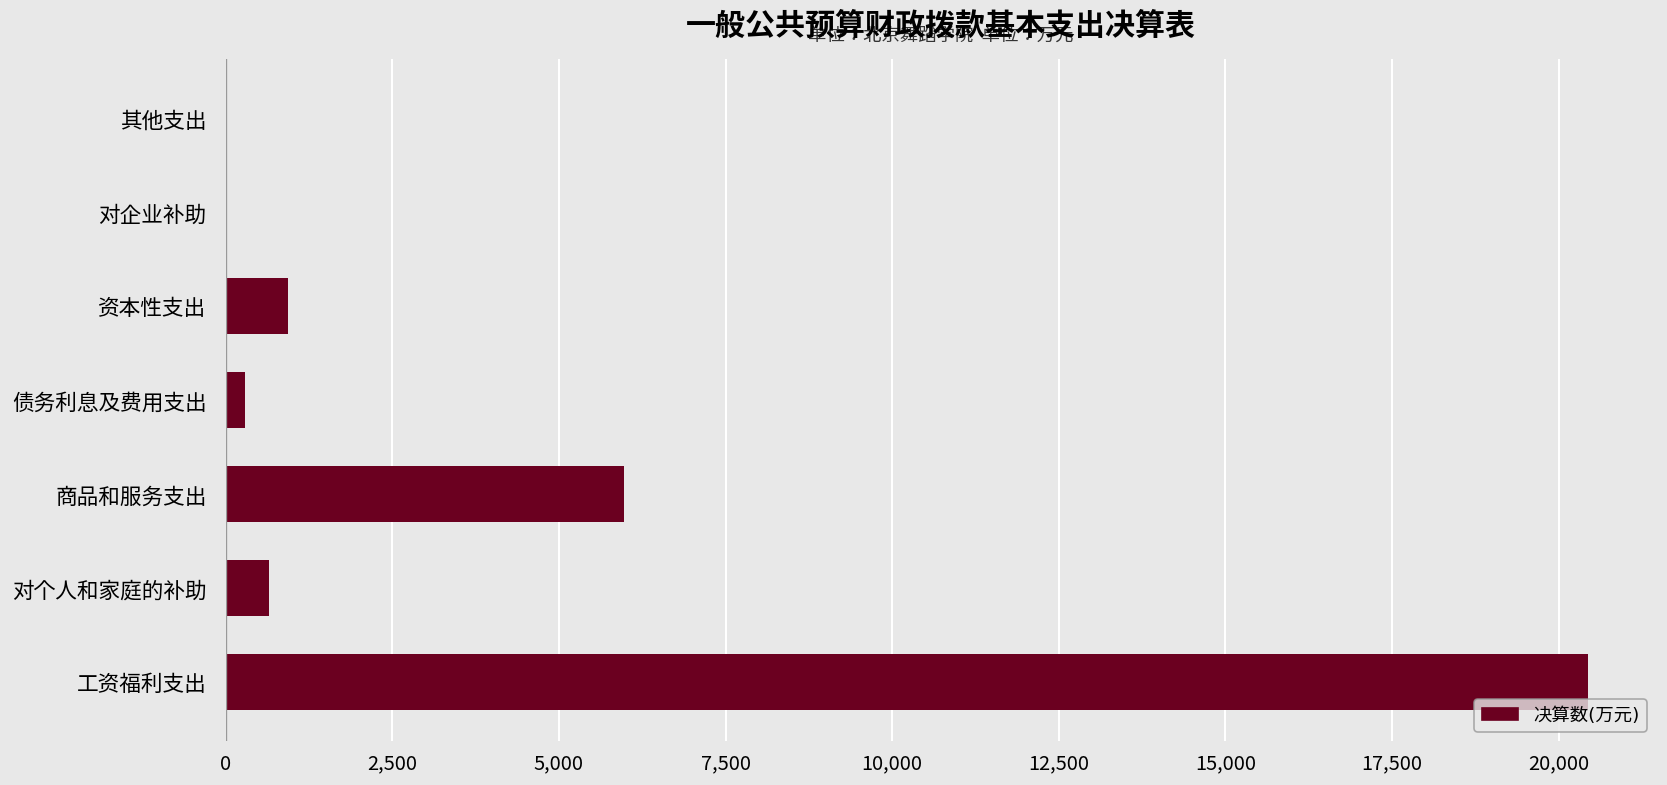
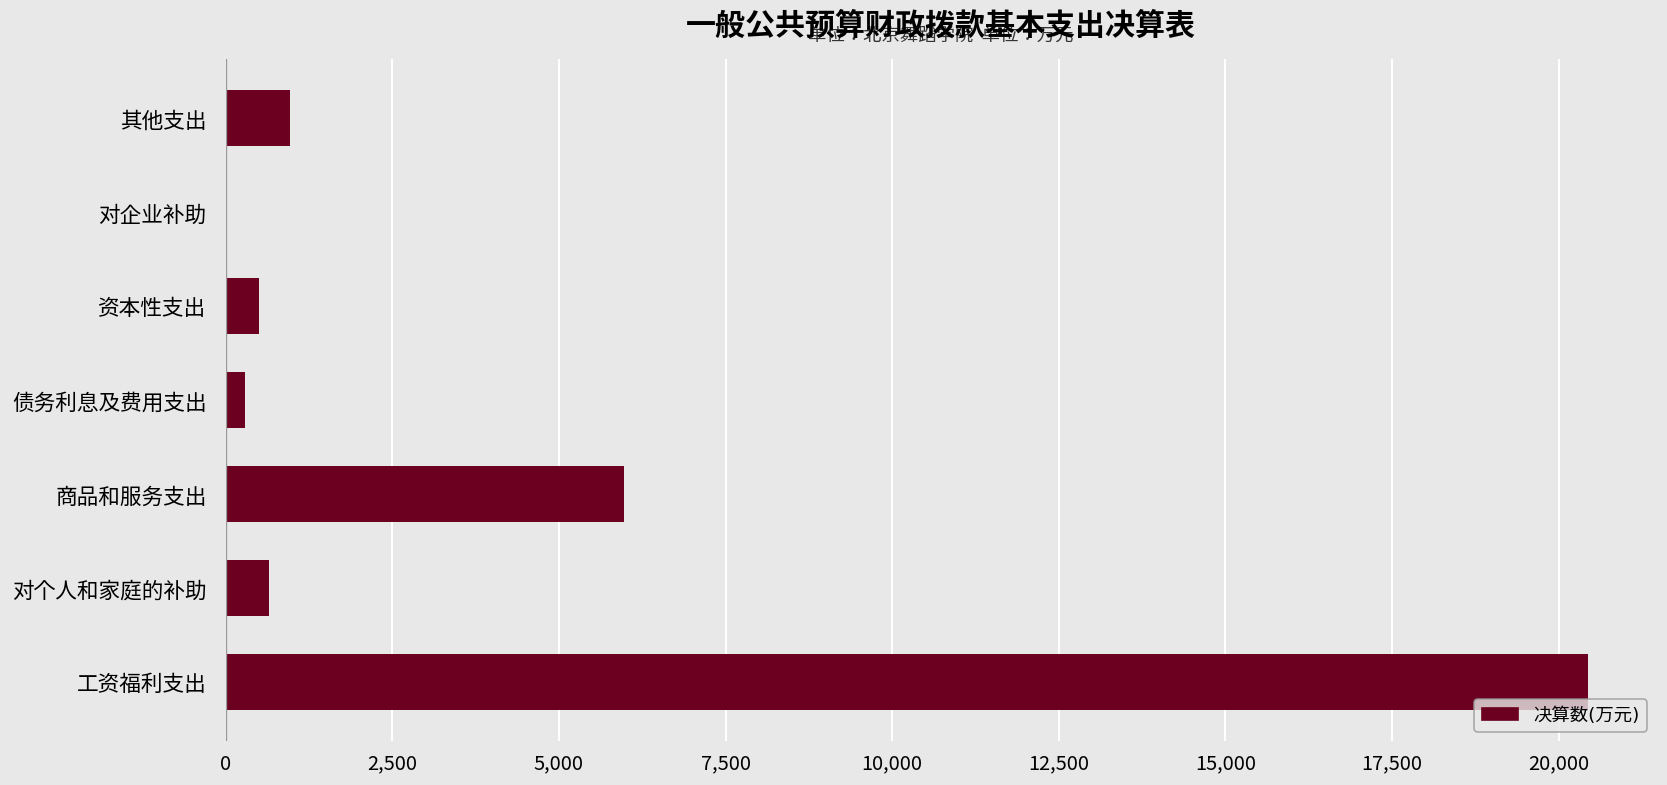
其他支出: 0 -> 1,000
资本性支出: 900 -> 500
